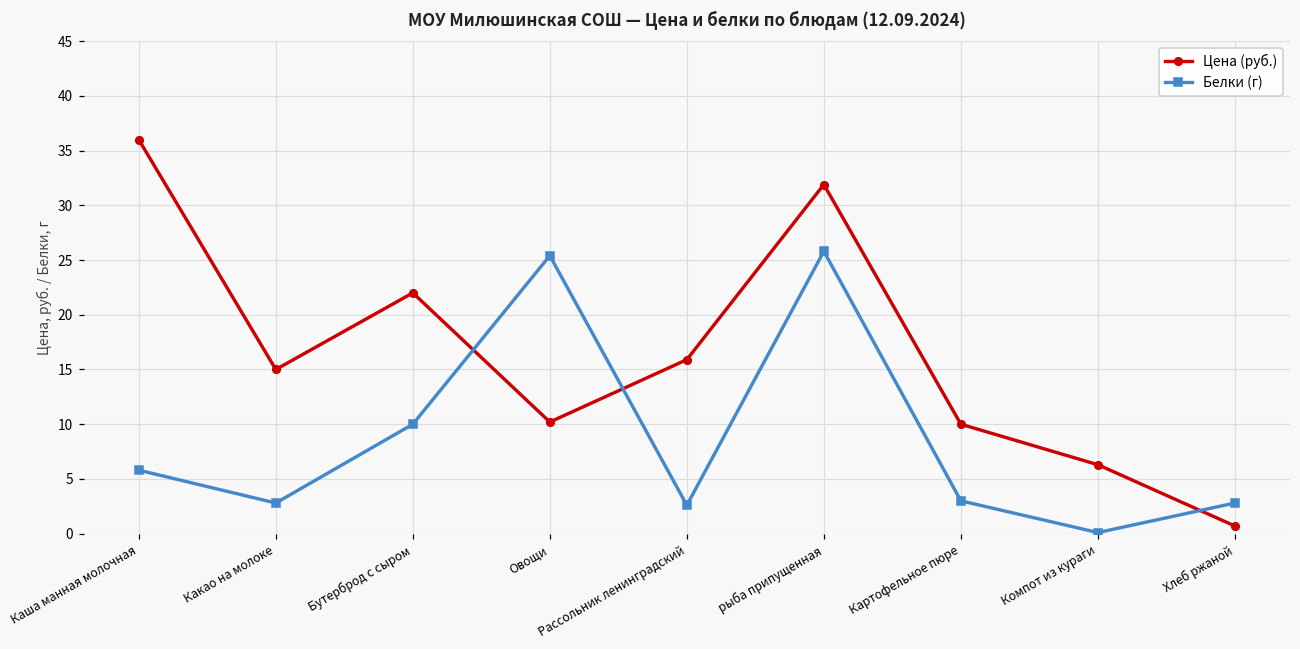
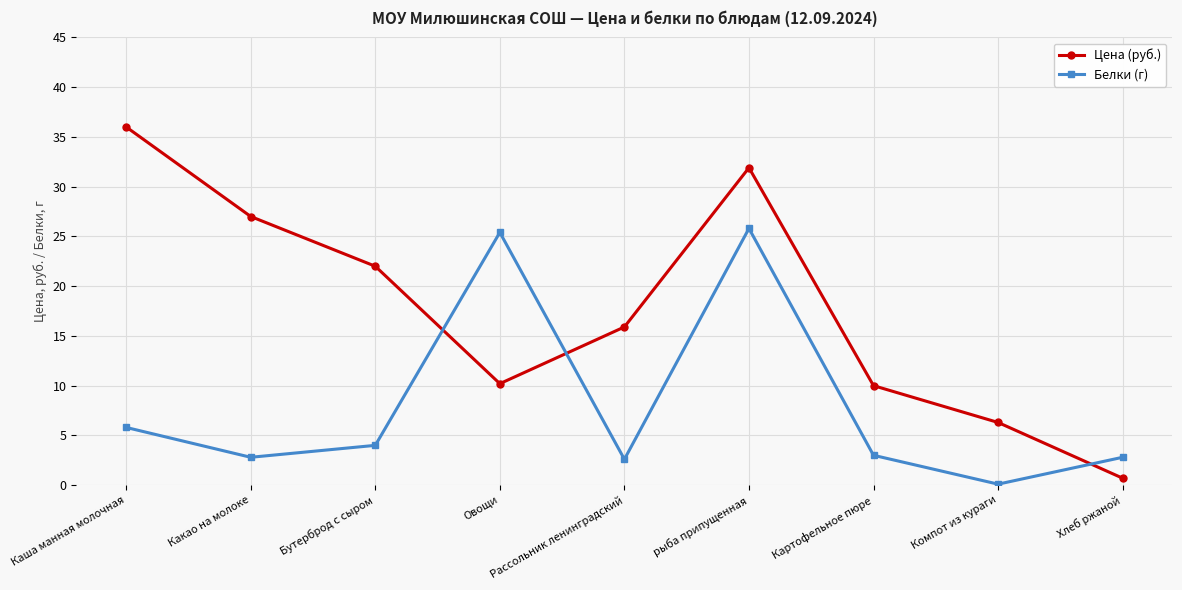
Цена (руб.), Какао на молоке: 15 -> 27
Белки (г), Бутерброд с сыром: 10 -> 4
